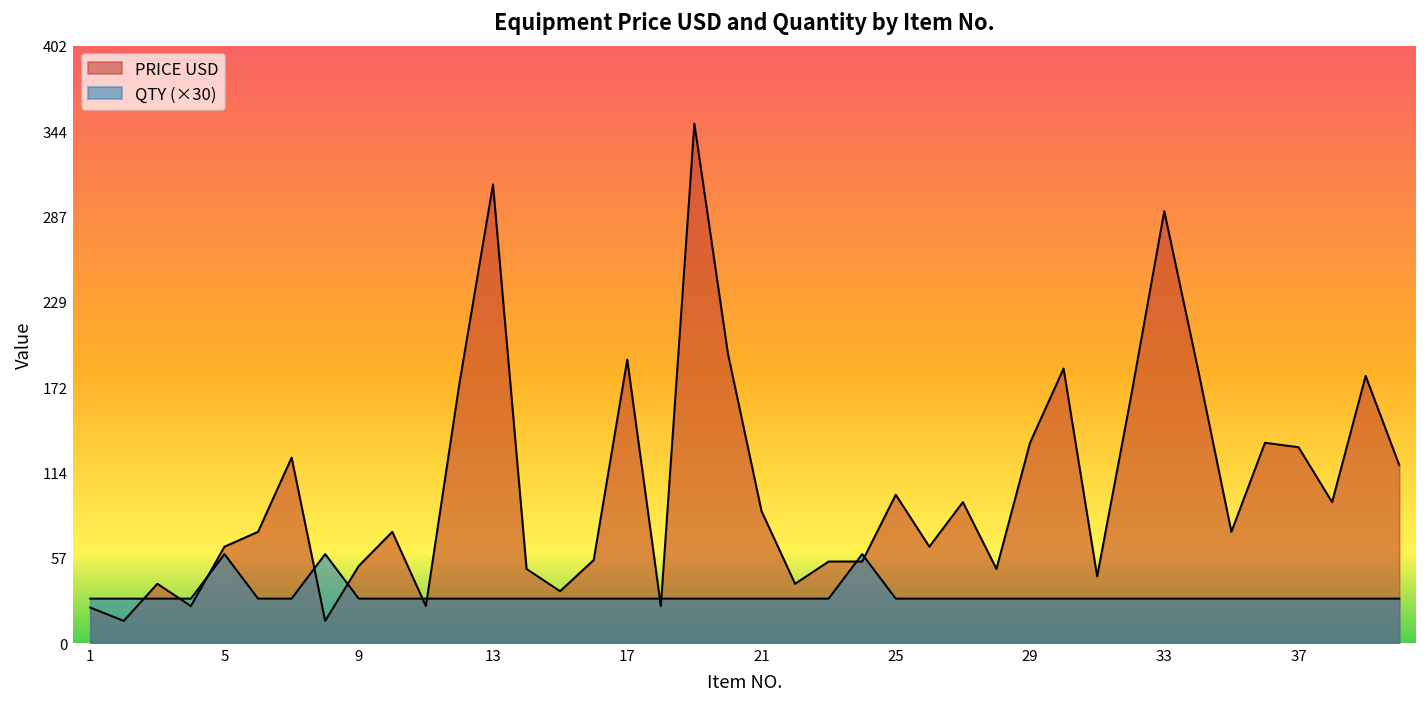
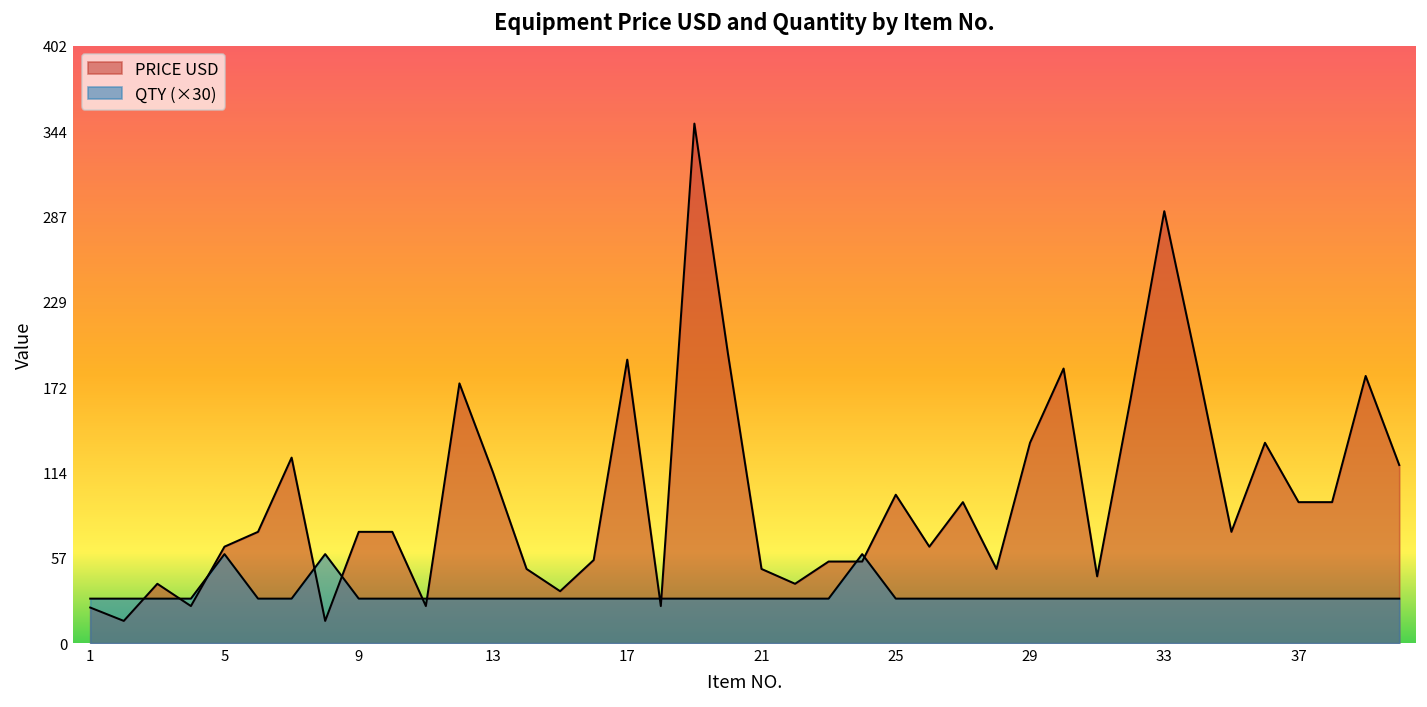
PRICE USD, 9: 52 -> 75
PRICE USD, 13: 309 -> 115
PRICE USD, 21: 89 -> 50
PRICE USD, 37: 132 -> 95
